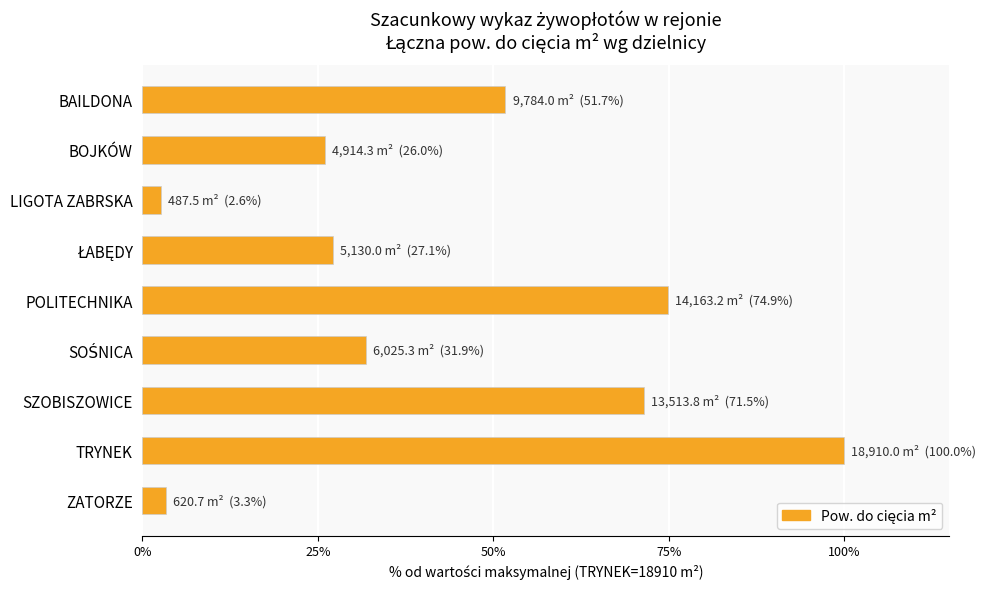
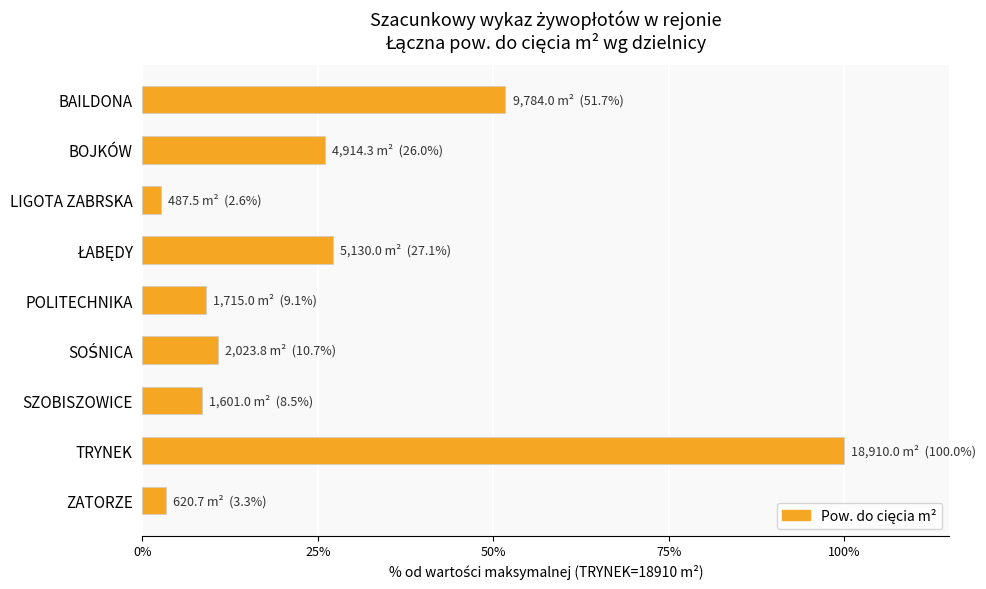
POLITECHNIKA: 14,163.2 m² (74.9%) -> 1,715.0 m² (9.1%)
SOŚNICA: 6,025.3 m² (31.9%) -> 2,023.8 m² (10.7%)
SZOBISZOWICE: 13,513.8 m² (71.5%) -> 1,601.0 m² (8.5%)
